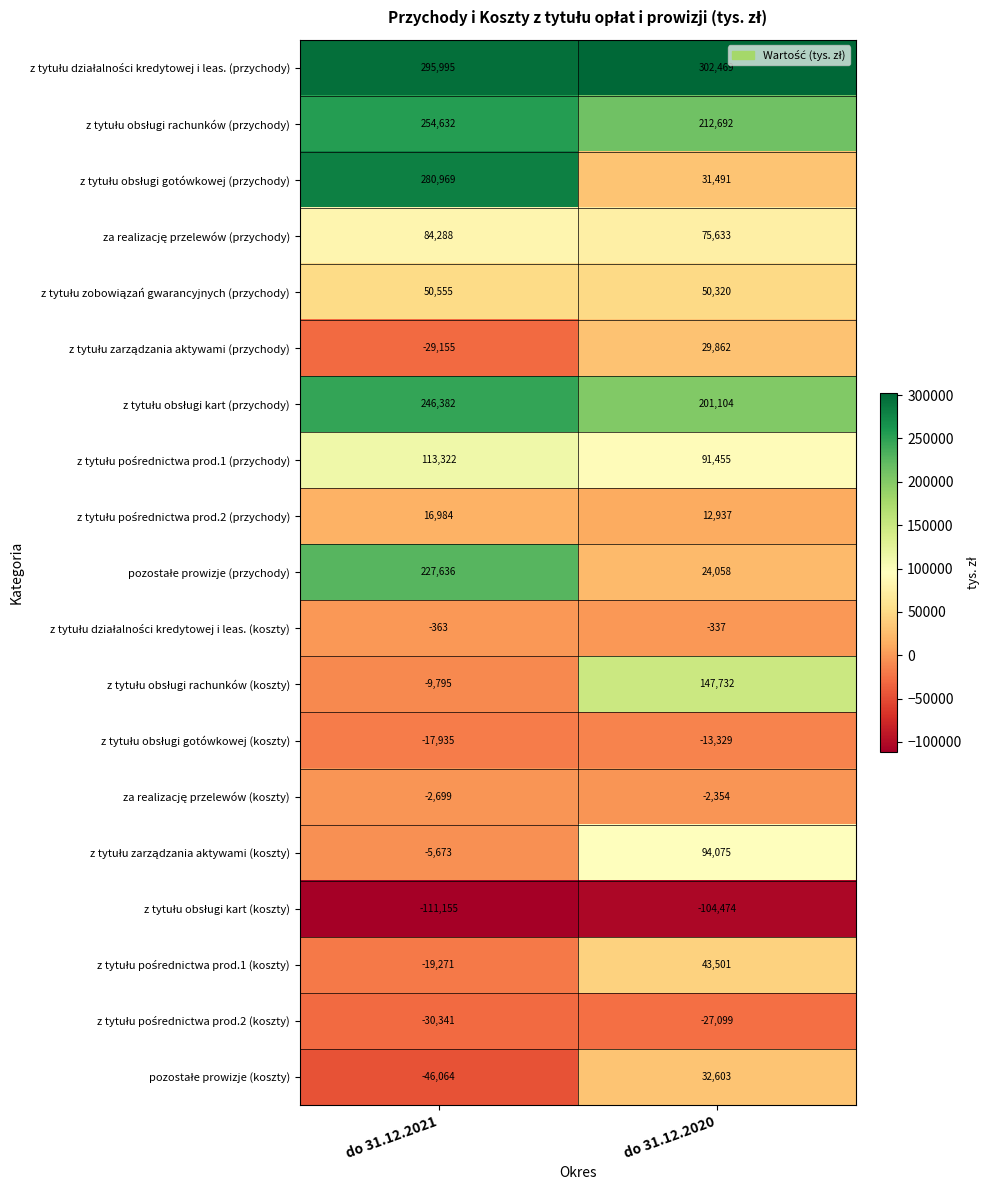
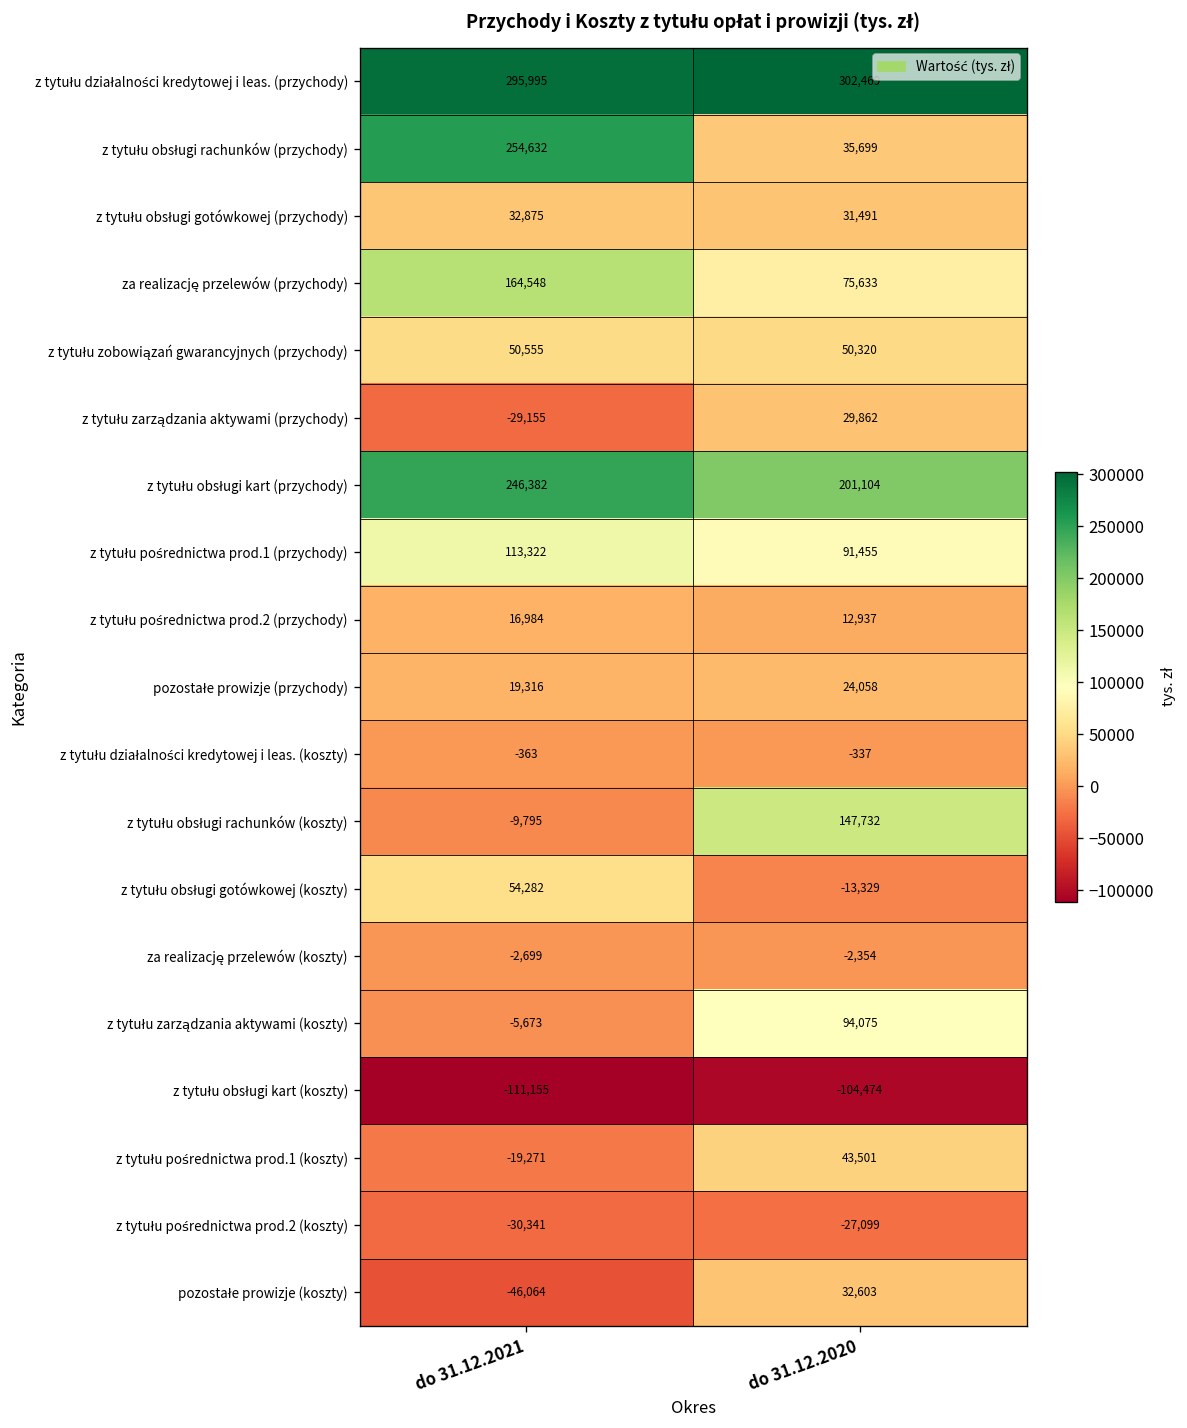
z tytułu obsługi rachunków (przychody), do 31.12.2020: 212,692 -> 35,699
z tytułu obsługi gotówkowej (przychody), do 31.12.2021: 280,969 -> 32,875
za realizację przelewów (przychody), do 31.12.2021: 84,288 -> 164,548
pozostałe prowizje (przychody), do 31.12.2021: 227,636 -> 19,316
z tytułu obsługi gotówkowej (koszty), do 31.12.2021: -17,935 -> 54,282
